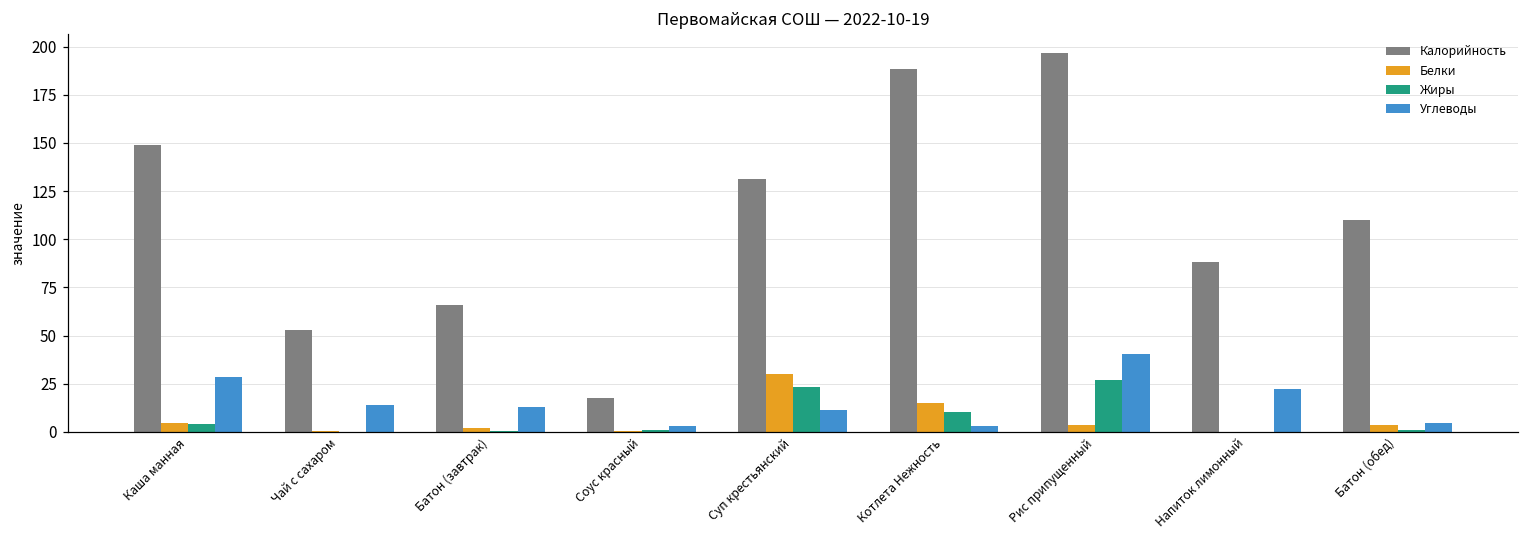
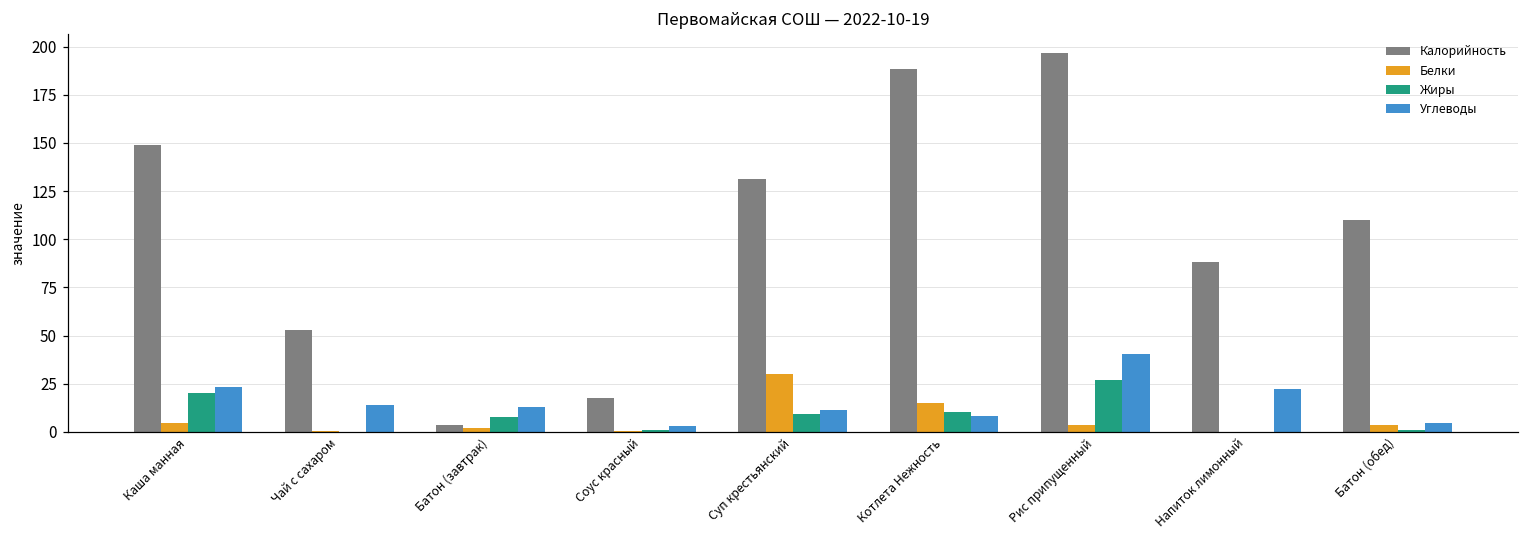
Жиры, Каша манная: 4 -> 20
Углеводы, Каша манная: 28 -> 23
Калорийность, Батон (завтрак): 66 -> 4
Жиры, Батон (завтрак): 1 -> 8
Жиры, Суп крестьянский: 23 -> 9
Углеводы, Котлета Нежность: 3 -> 8
